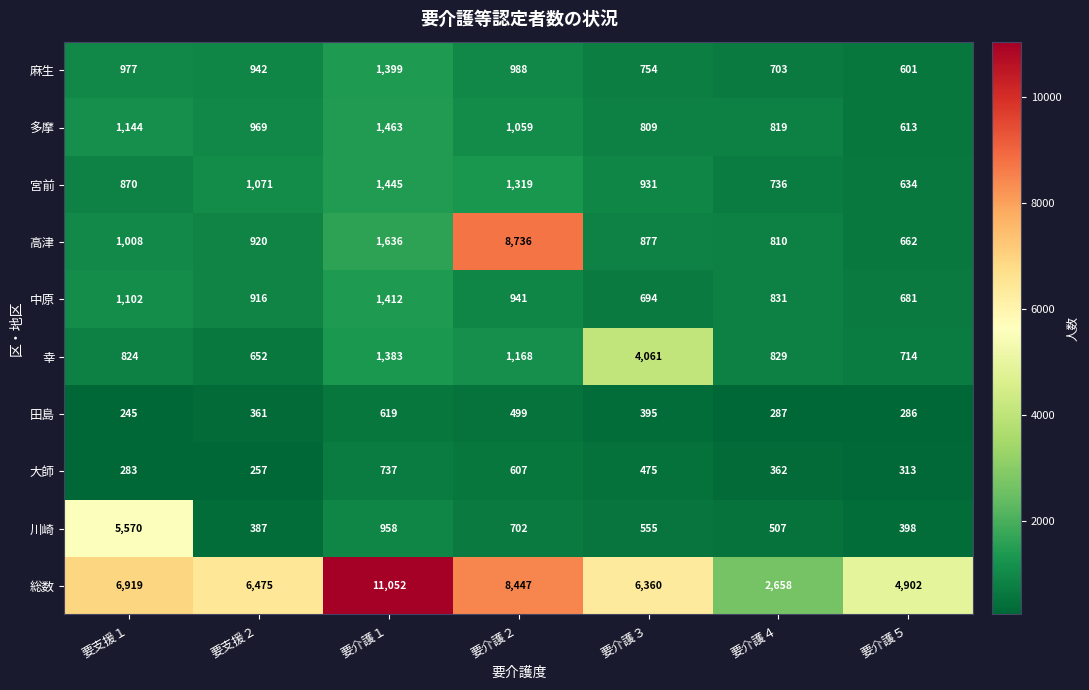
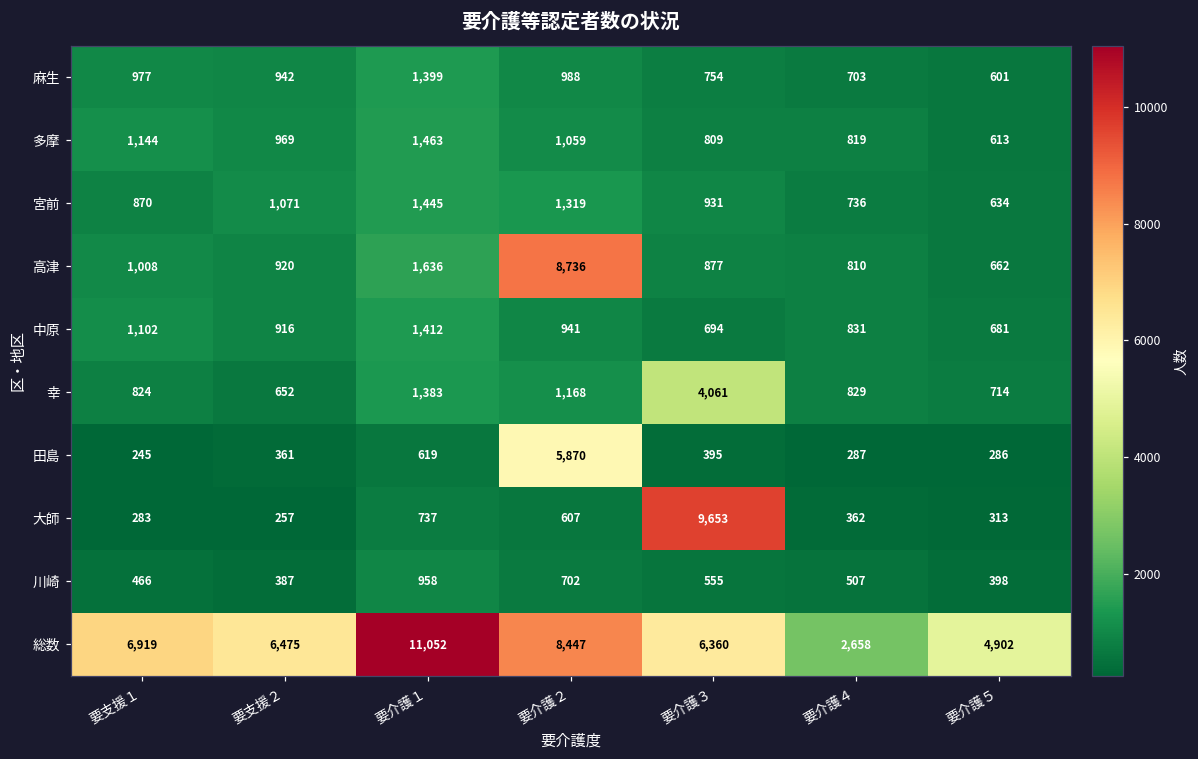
田島, 要介護２: 499 -> 5,870
大師, 要介護３: 475 -> 9,653
川崎, 要支援１: 5,570 -> 466
